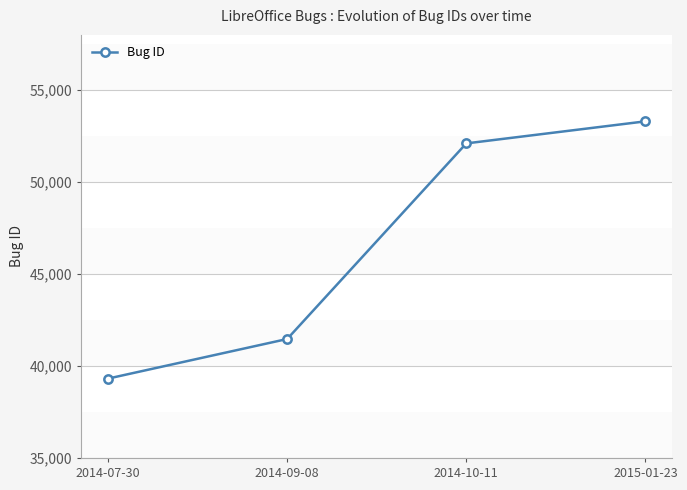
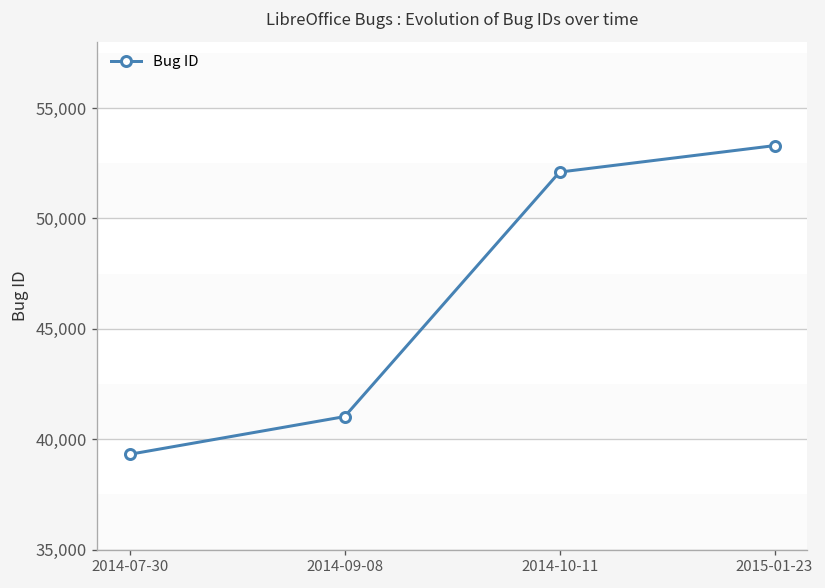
2014-09-08: 41,500 -> 41,000
